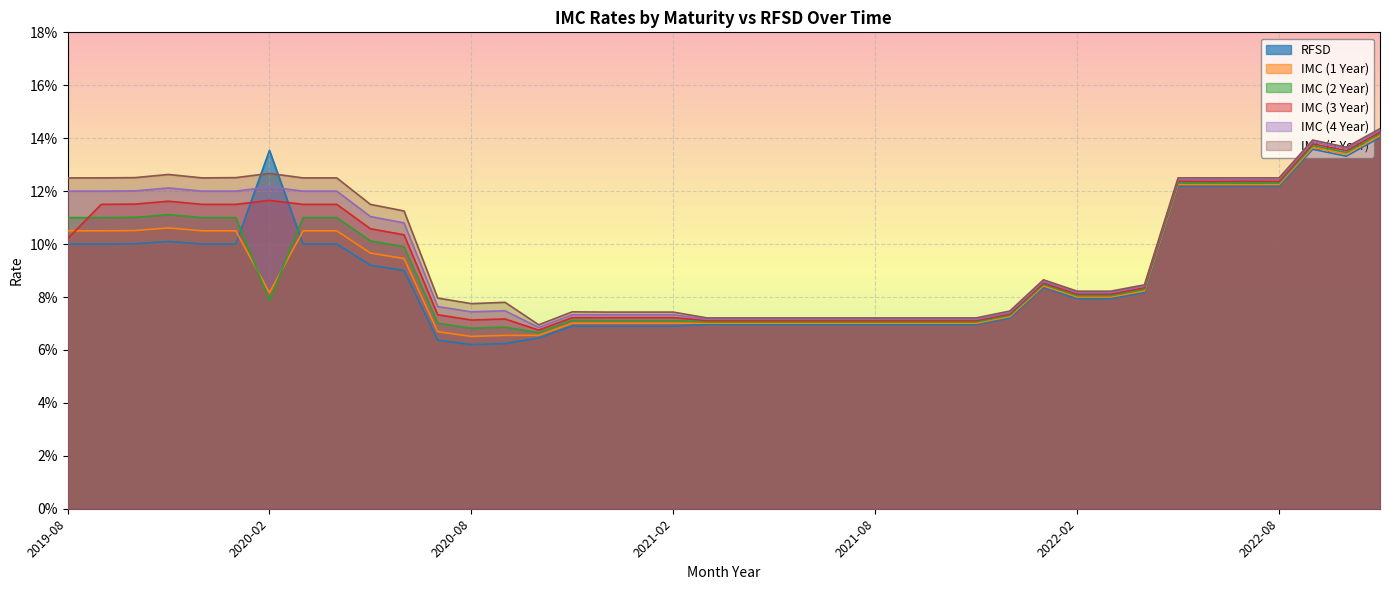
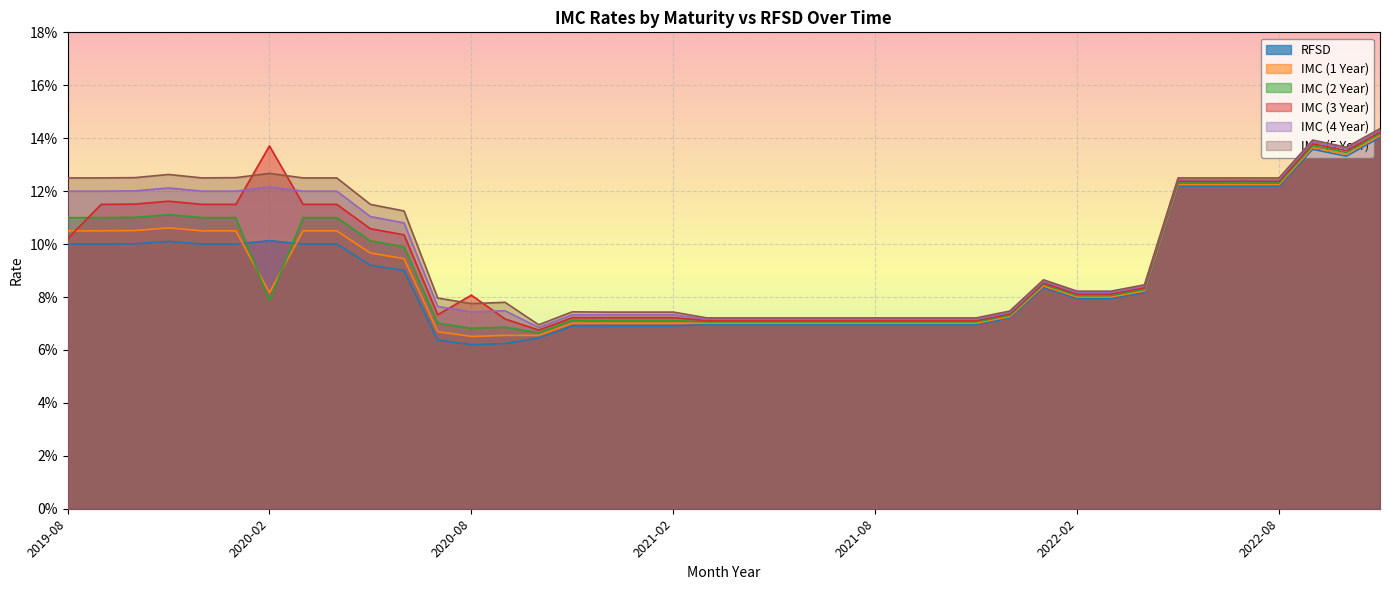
RFSD, 2020-02: 13.5% -> 10.1%
IMC (3 Year), 2020-02: 11.7% -> 13.7%
IMC (3 Year), 2020-08: 7.1% -> 8.1%
